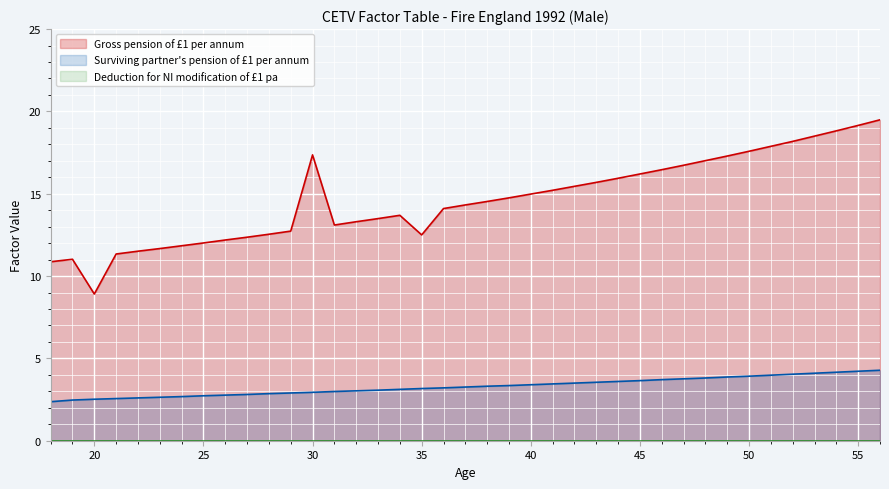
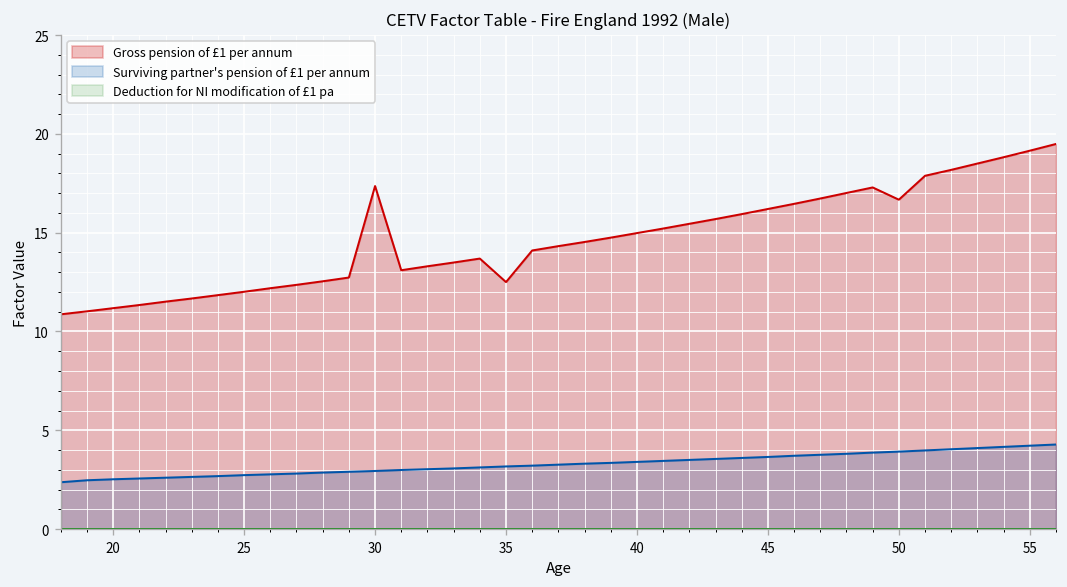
Gross pension of £1 per annum, 20: 8.9 -> 11.2
Gross pension of £1 per annum, 50: 17.6 -> 16.7
